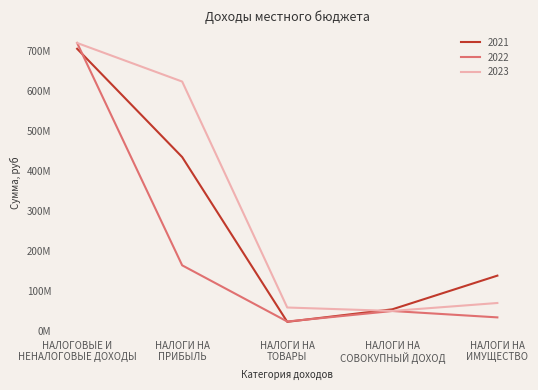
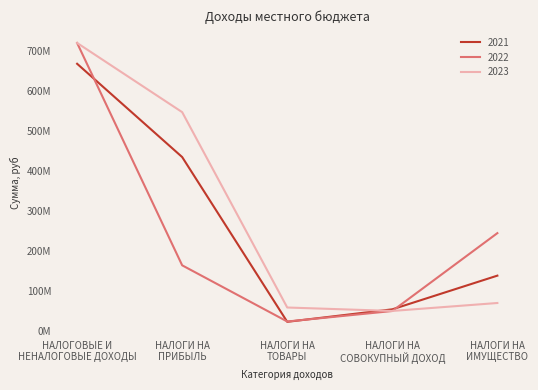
2021, НАЛОГОВЫЕ И НЕНАЛОГОВЫЕ ДОХОДЫ: 710000000 -> 670000000
2023, НАЛОГИ НА ПРИБЫЛЬ: 620000000 -> 550000000
2022, НАЛОГИ НА ИМУЩЕСТВО: 30000000 -> 240000000
